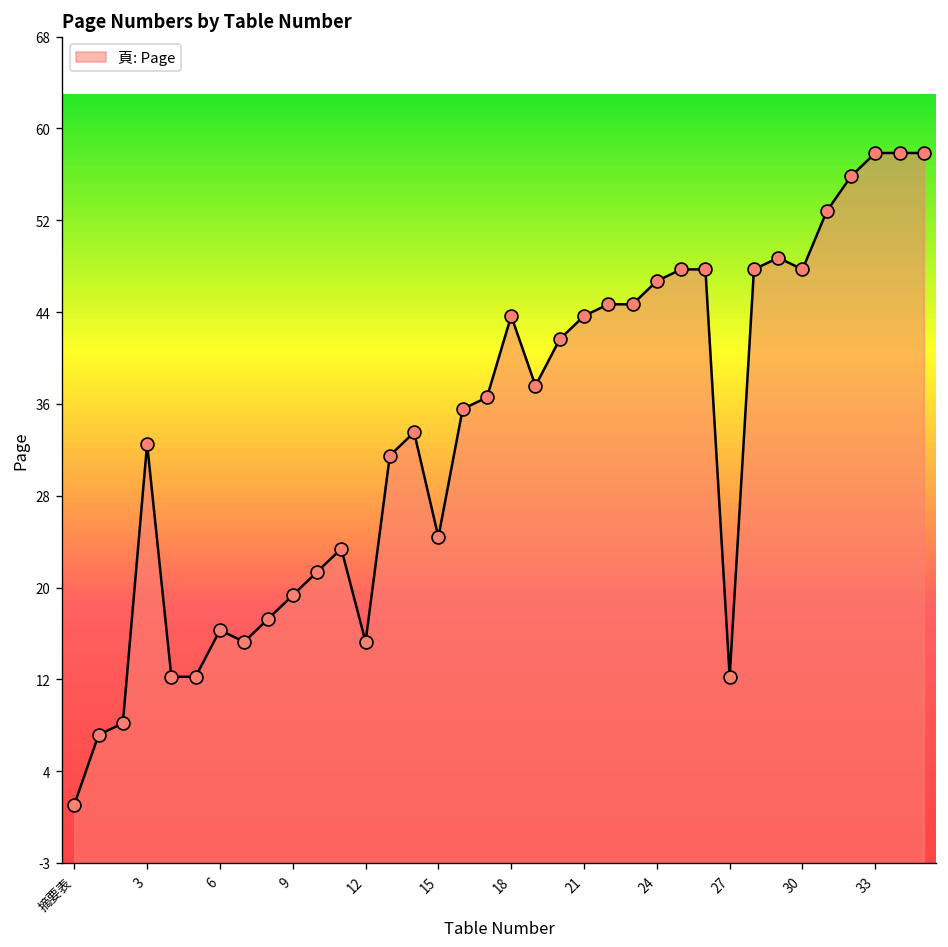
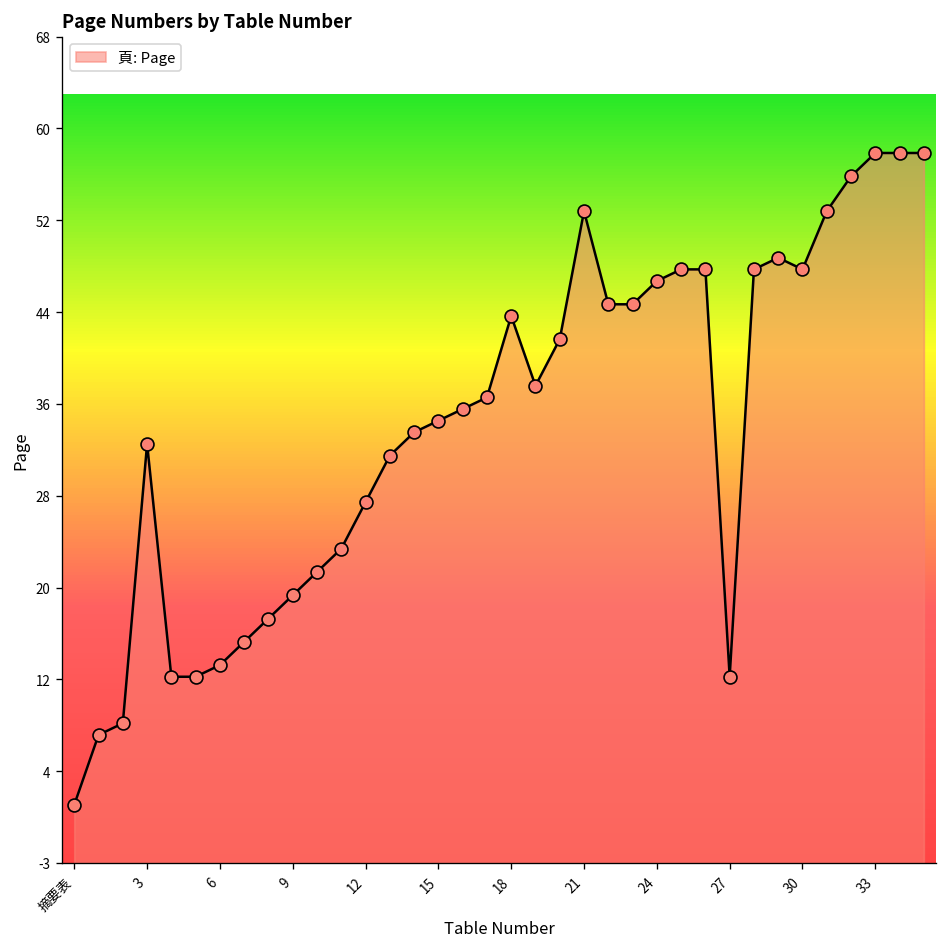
6: 17 -> 14
12: 16 -> 28
15: 25 -> 35
21: 44 -> 53
